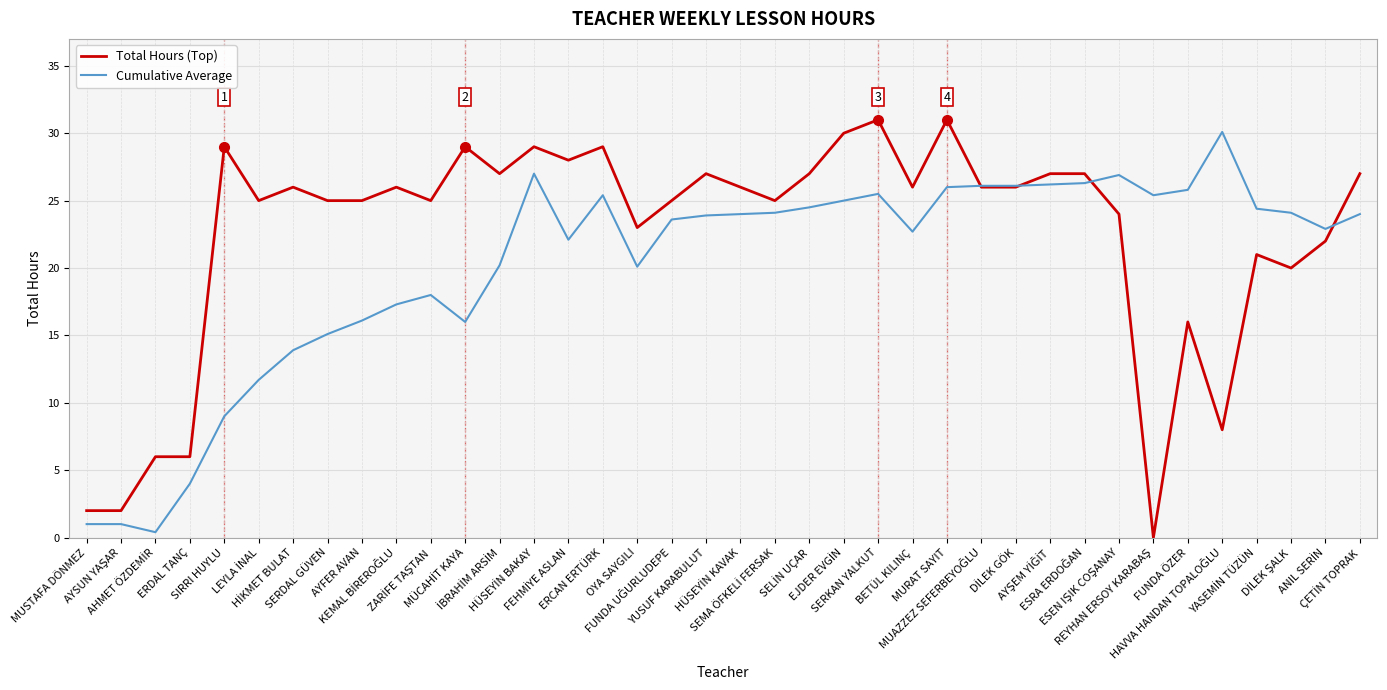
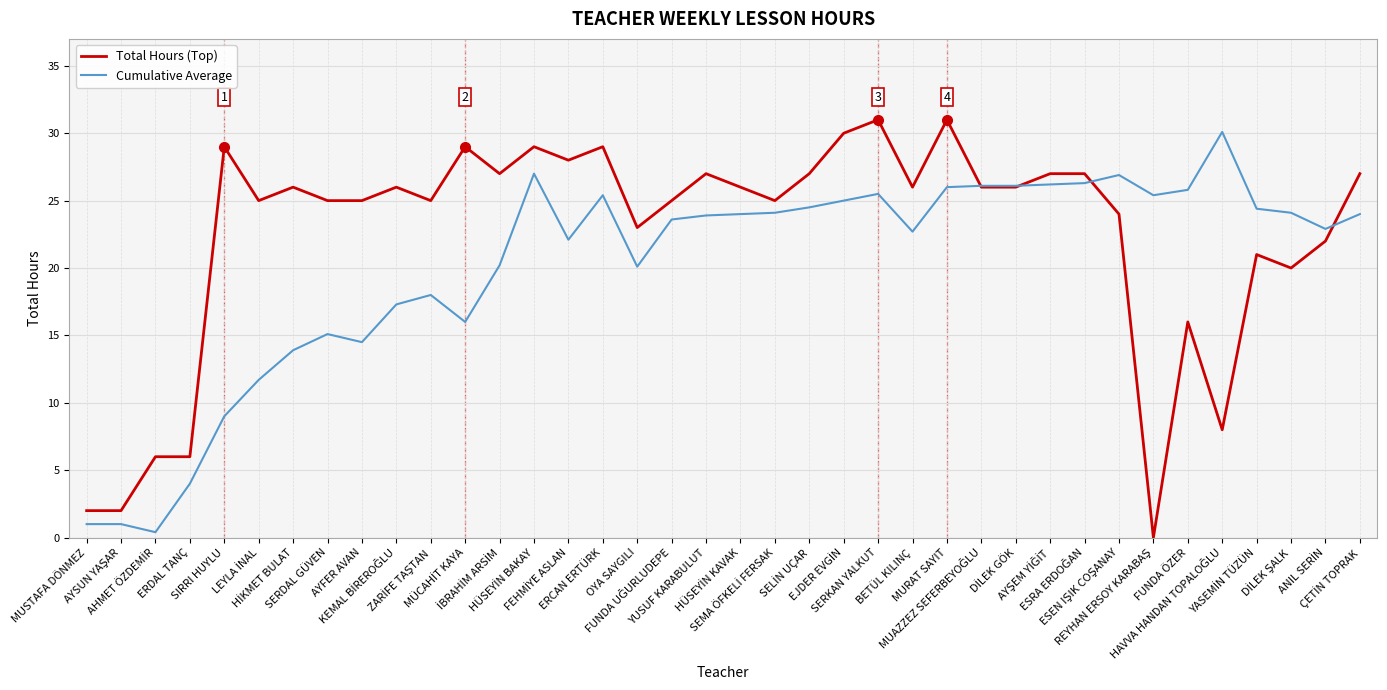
Cumulative Average, AYFER AVAN: 16.1 -> 14.5
